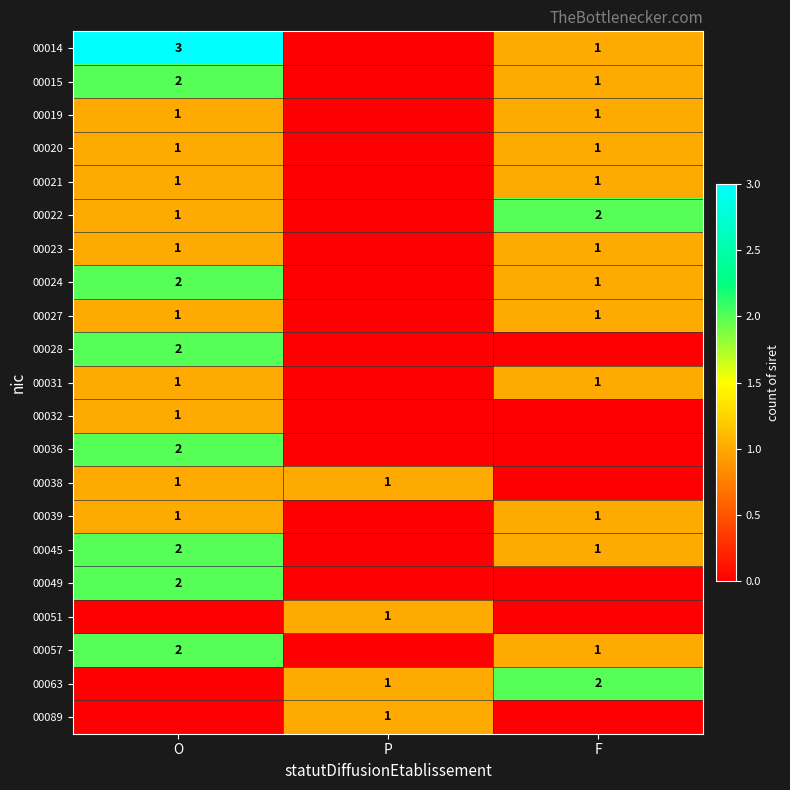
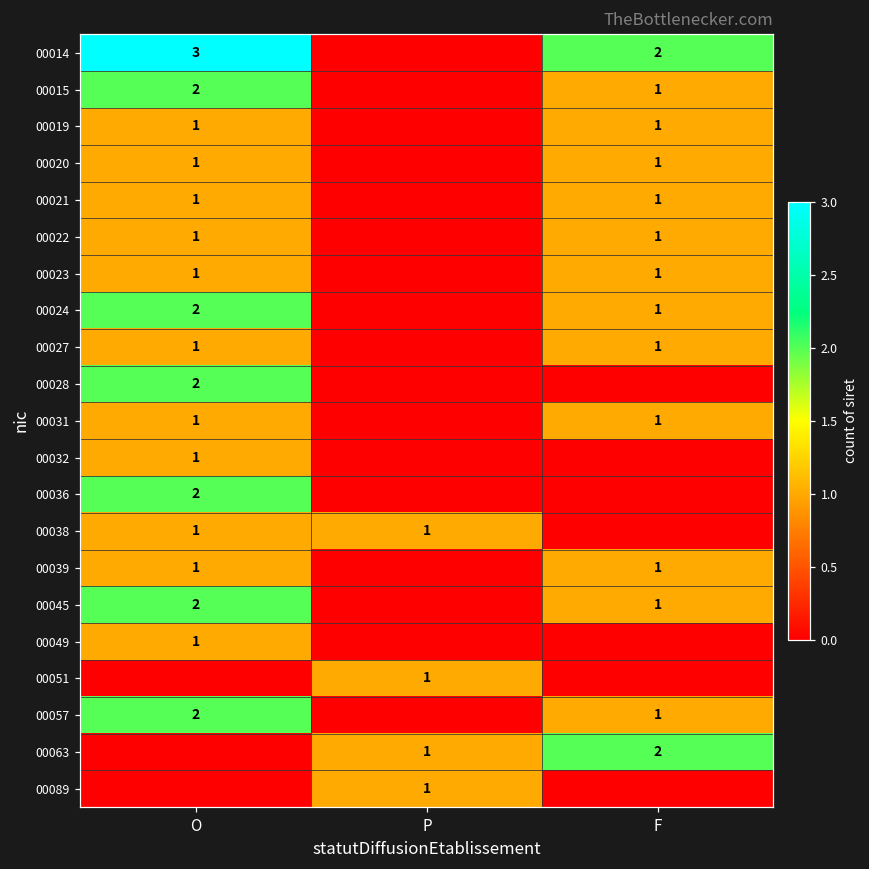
00014, F: 1 -> 2
00022, F: 2 -> 1
00049, O: 2 -> 1
